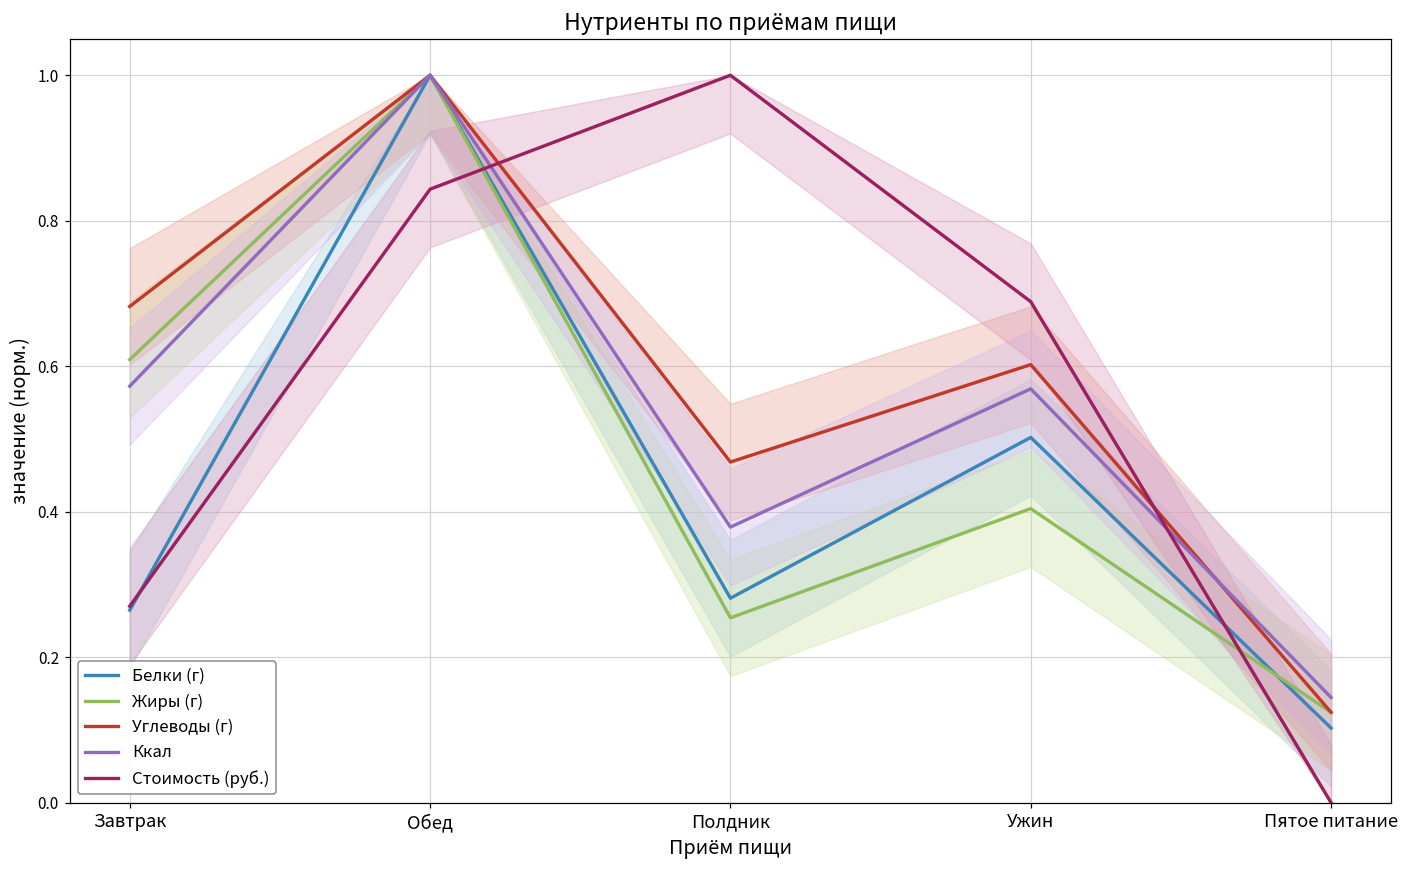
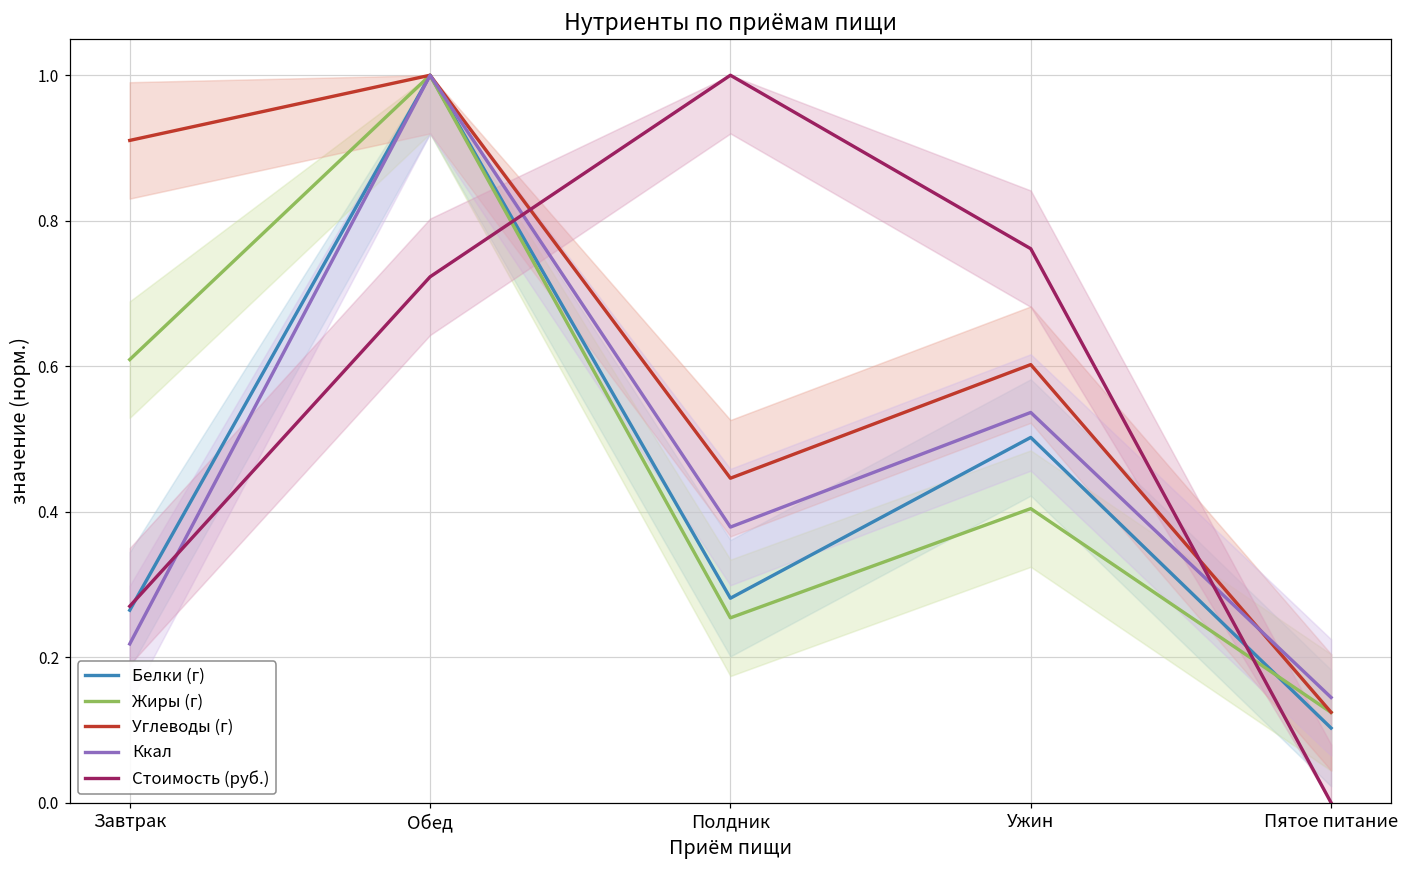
Углеводы (г), Завтрак: 0.68 -> 0.91
Ккал, Завтрак: 0.57 -> 0.22
Стоимость (руб.), Обед: 0.84 -> 0.72
Углеводы (г), Полдник: 0.47 -> 0.45
Ккал, Ужин: 0.57 -> 0.54
Стоимость (руб.), Ужин: 0.69 -> 0.76
